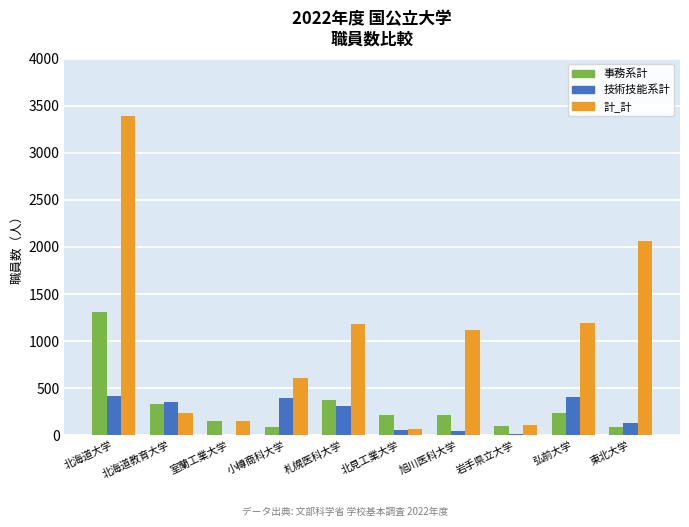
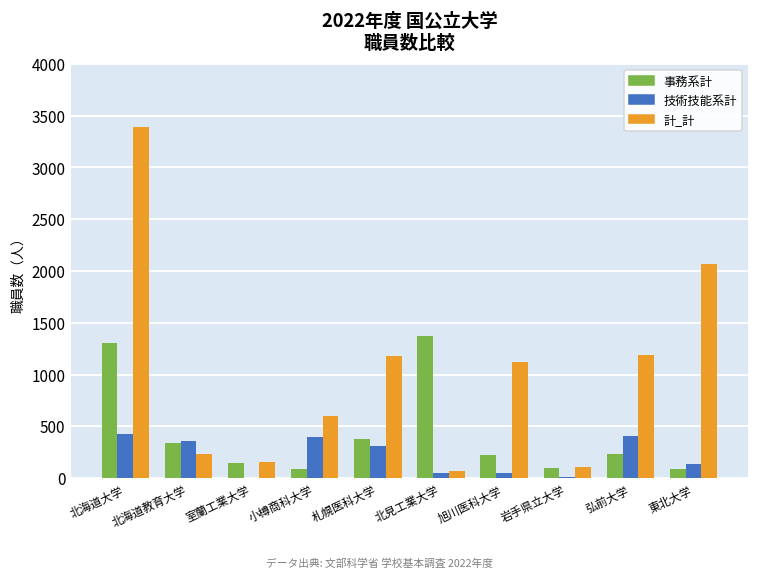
事務系計, 北見工業大学: 200 -> 1400
